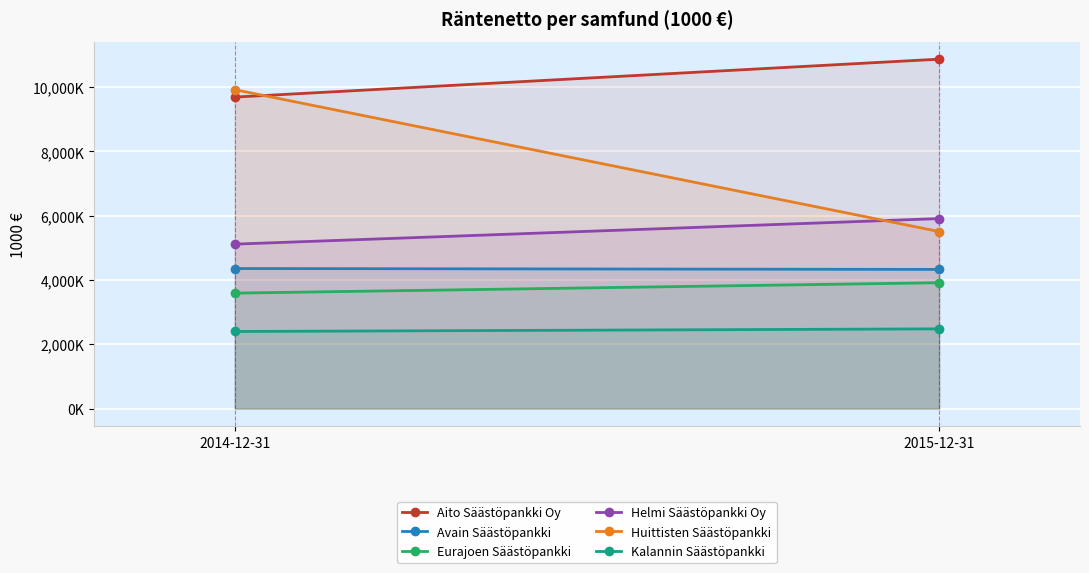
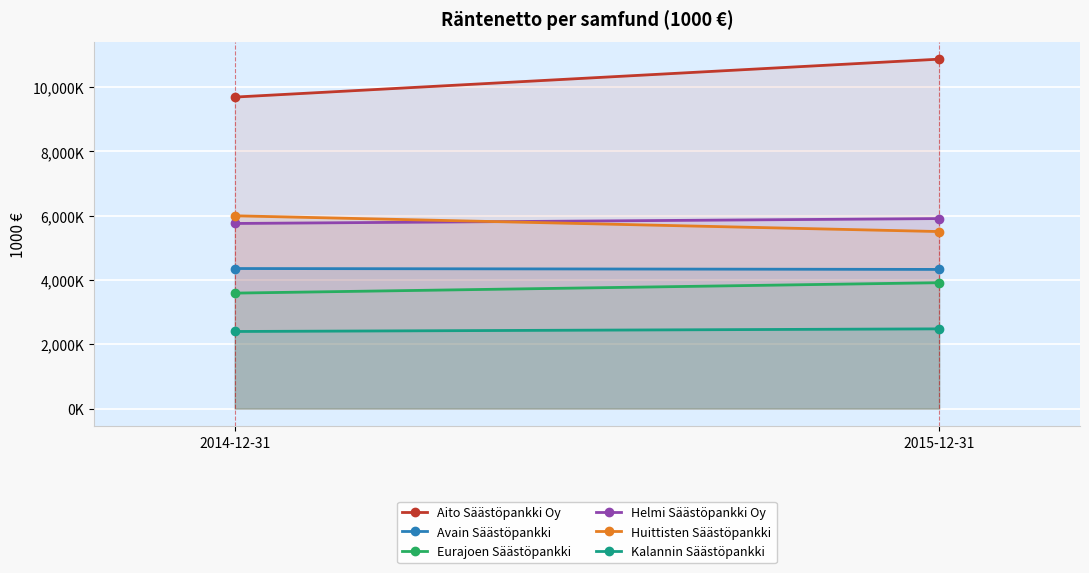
Helmi Säästöpankki Oy, 2014-12-31: 5,100,000 -> 5,800,000
Huittisten Säästöpankki, 2014-12-31: 9,900,000 -> 6,000,000
